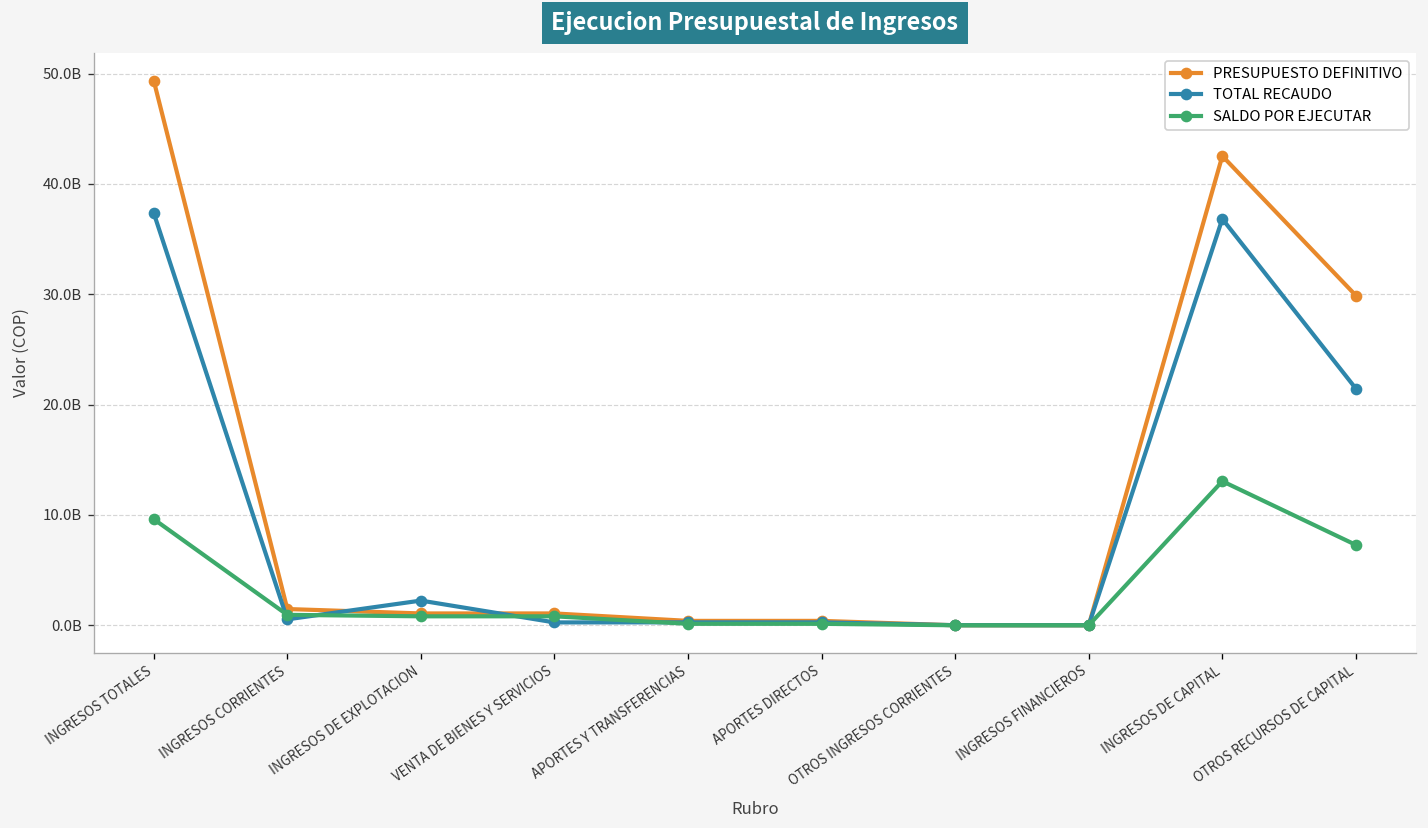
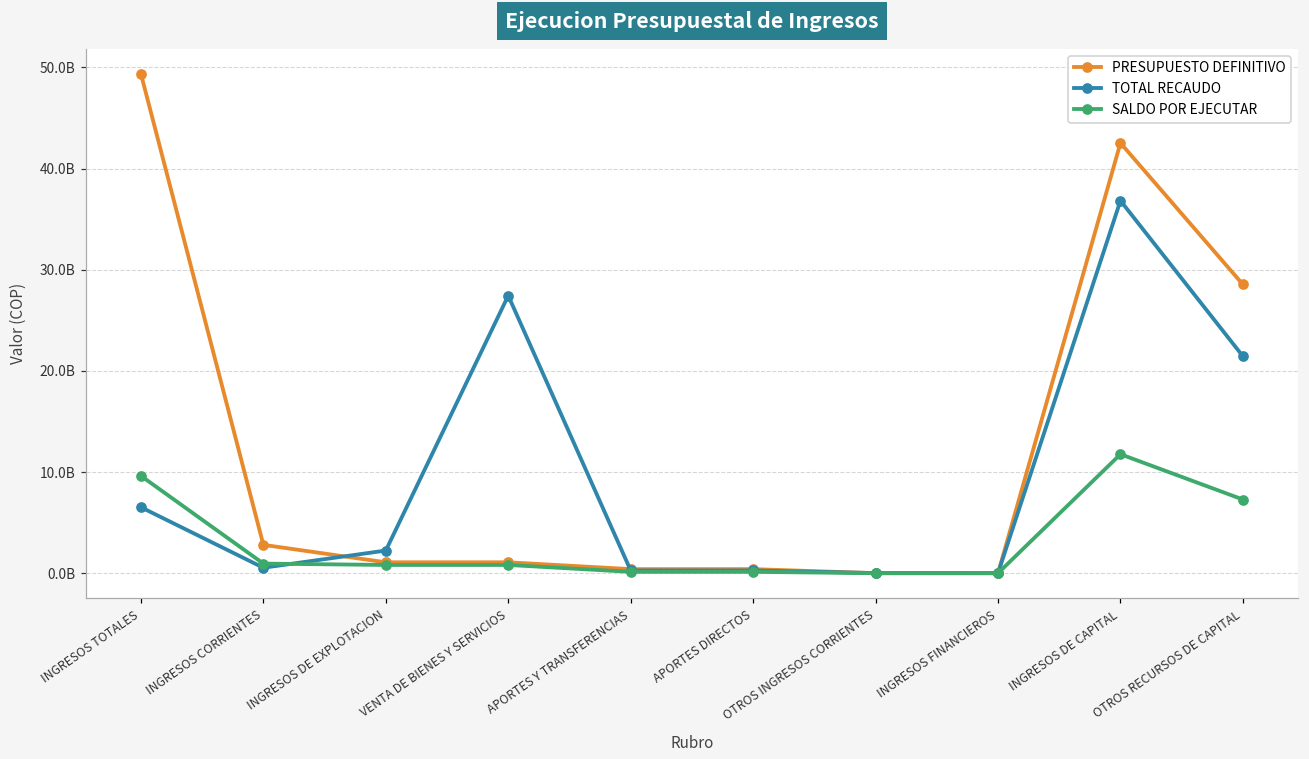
TOTAL RECAUDO, INGRESOS TOTALES: 37000000000 -> 7000000000
PRESUPUESTO DEFINITIVO, INGRESOS CORRIENTES: 1000000000 -> 3000000000
TOTAL RECAUDO, VENTA DE BIENES Y SERVICIOS: 0 -> 27000000000
SALDO POR EJECUTAR, INGRESOS DE CAPITAL: 13000000000 -> 12000000000
PRESUPUESTO DEFINITIVO, OTROS RECURSOS DE CAPITAL: 30000000000 -> 29000000000
